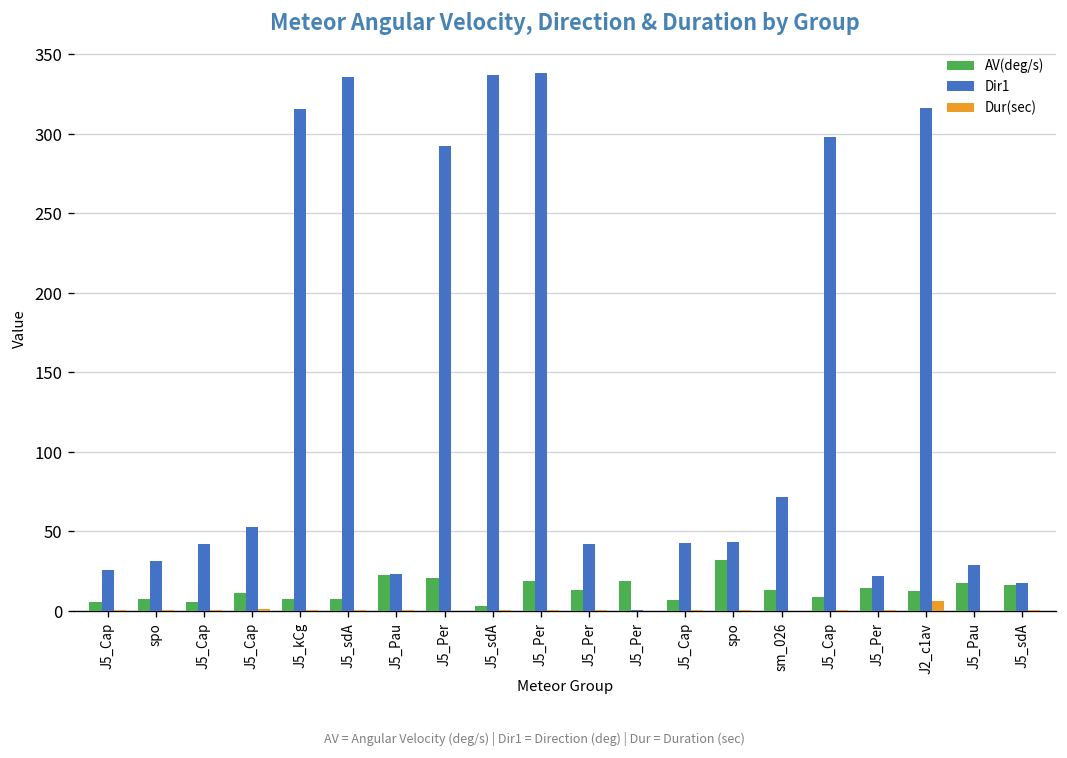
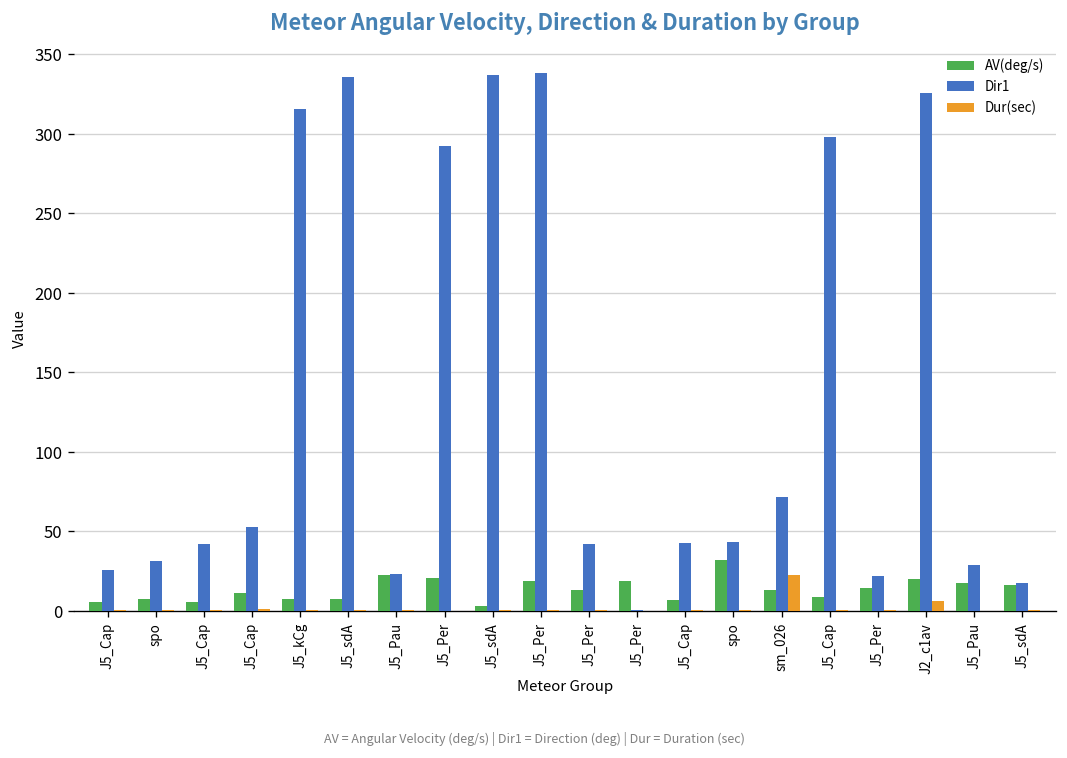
Dur(sec), sm_026: 0 -> 23
AV(deg/s), J2_c1av: 12 -> 20
Dir1, J2_c1av: 316 -> 325
